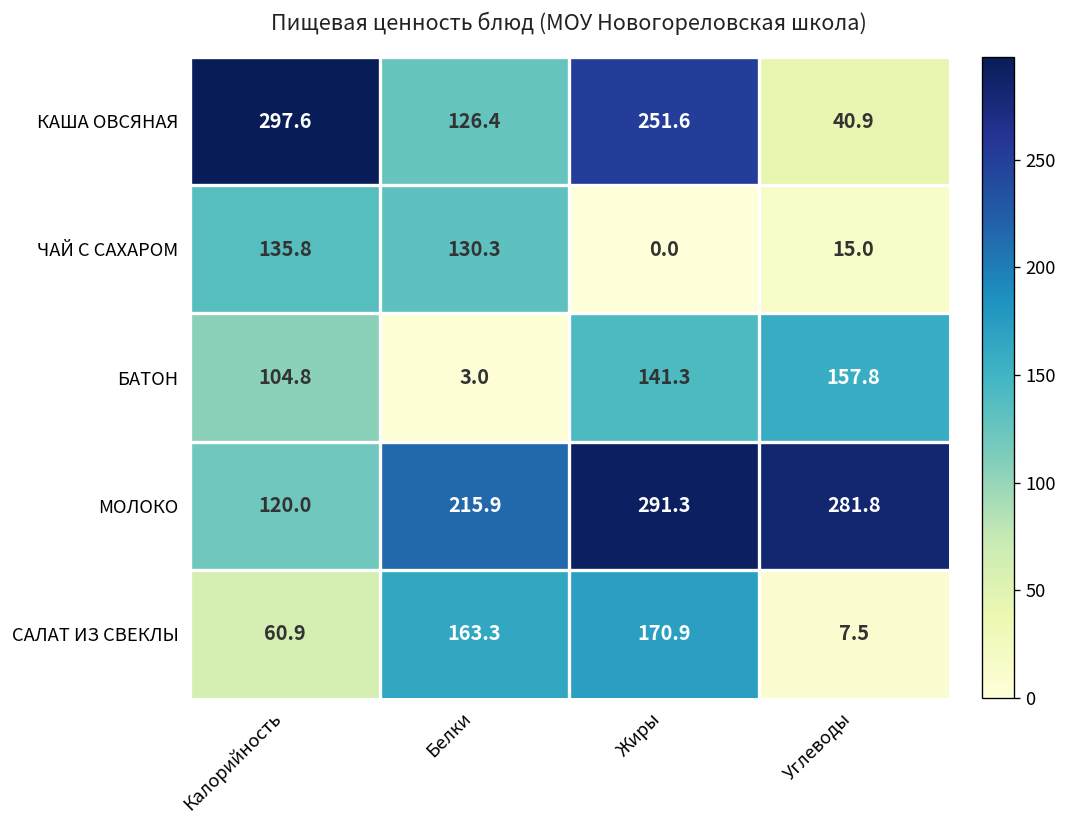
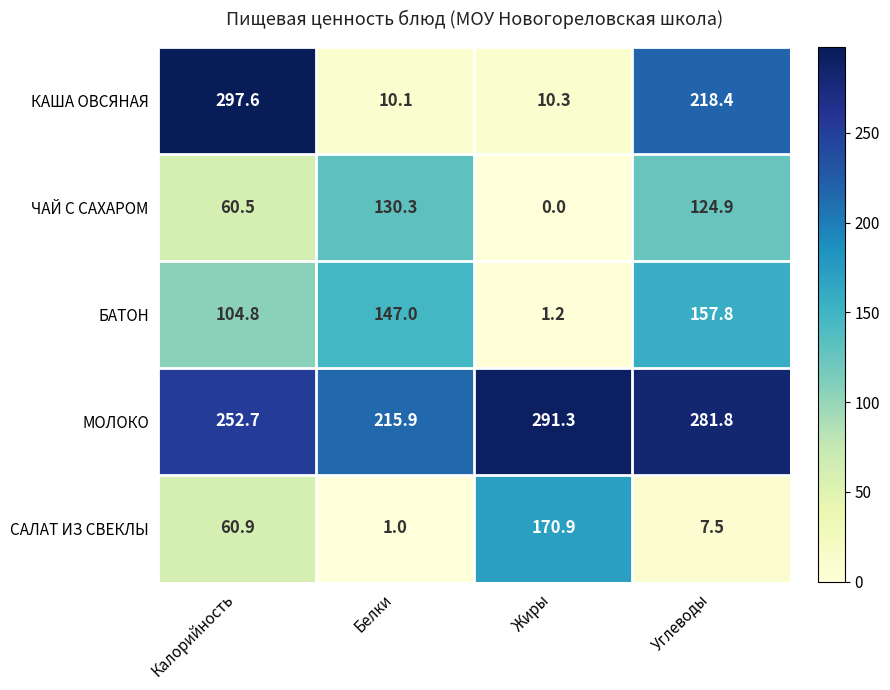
КАША ОВСЯНАЯ, Белки: 126.4 -> 10.1
КАША ОВСЯНАЯ, Жиры: 251.6 -> 10.3
КАША ОВСЯНАЯ, Углеводы: 40.9 -> 218.4
ЧАЙ С САХАРОМ, Калорийность: 135.8 -> 60.5
ЧАЙ С САХАРОМ, Углеводы: 15.0 -> 124.9
БАТОН, Белки: 3.0 -> 147.0
БАТОН, Жиры: 141.3 -> 1.2
МОЛОКО, Калорийность: 120.0 -> 252.7
САЛАТ ИЗ СВЕКЛЫ, Белки: 163.3 -> 1.0
